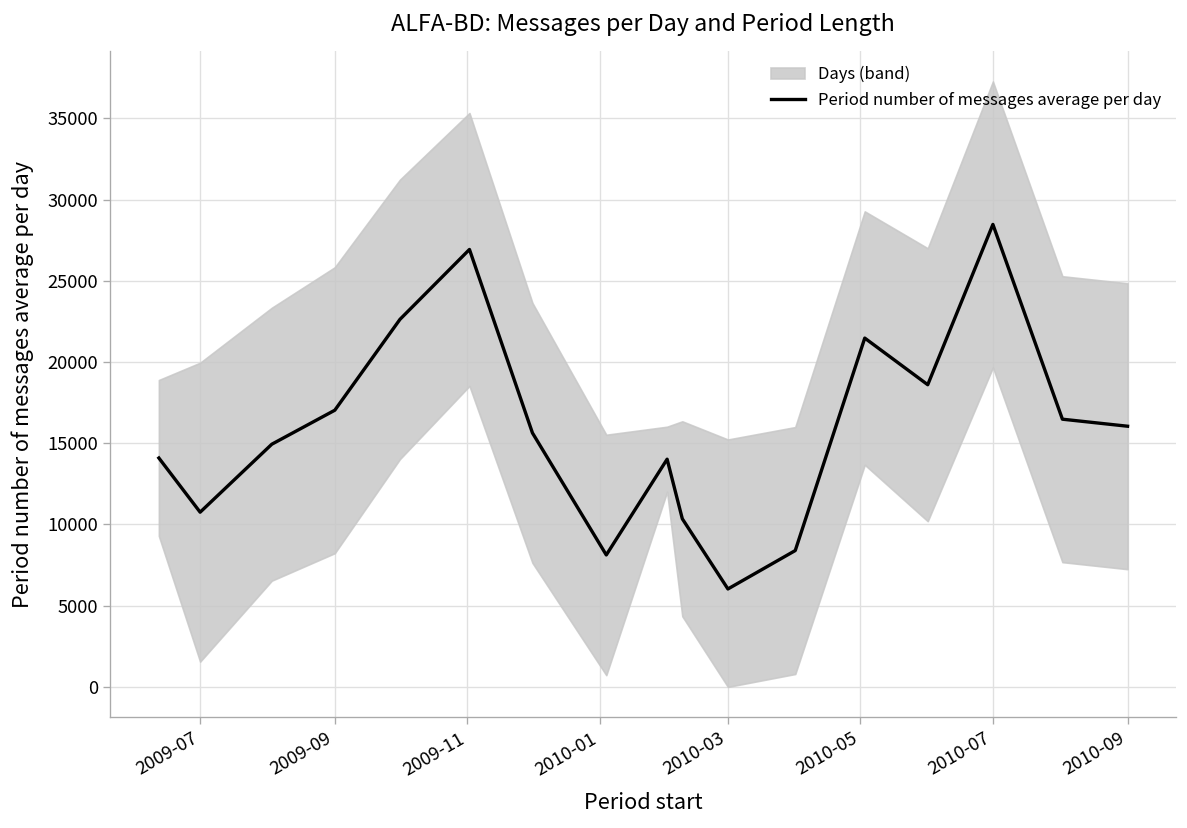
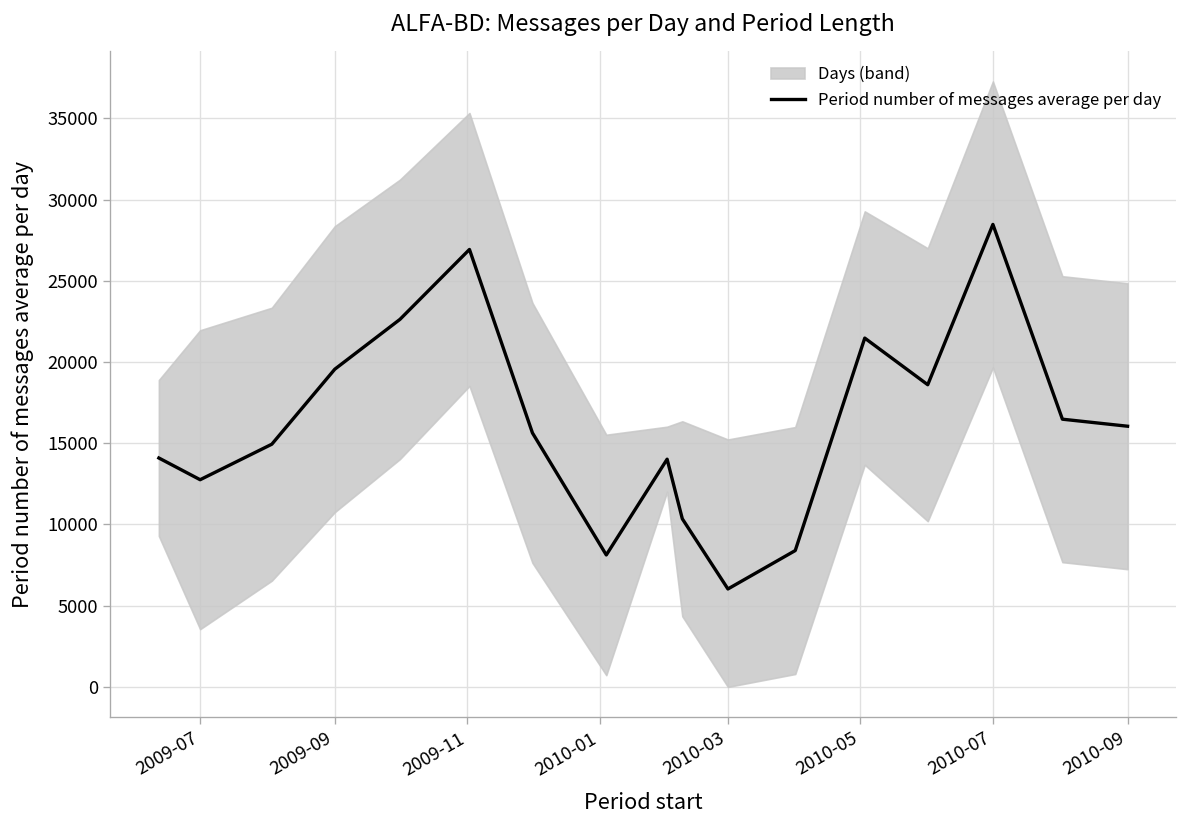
Period number of messages average per day, 2009-07: 10800 -> 12800
Period number of messages average per day, 2009-09: 17000 -> 19600
